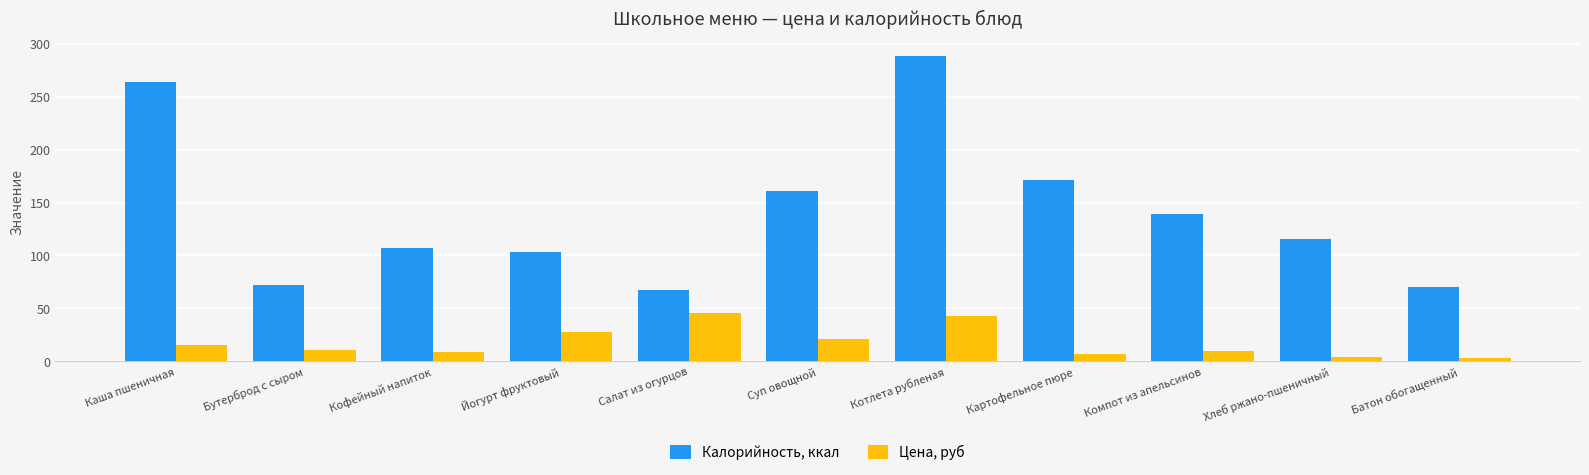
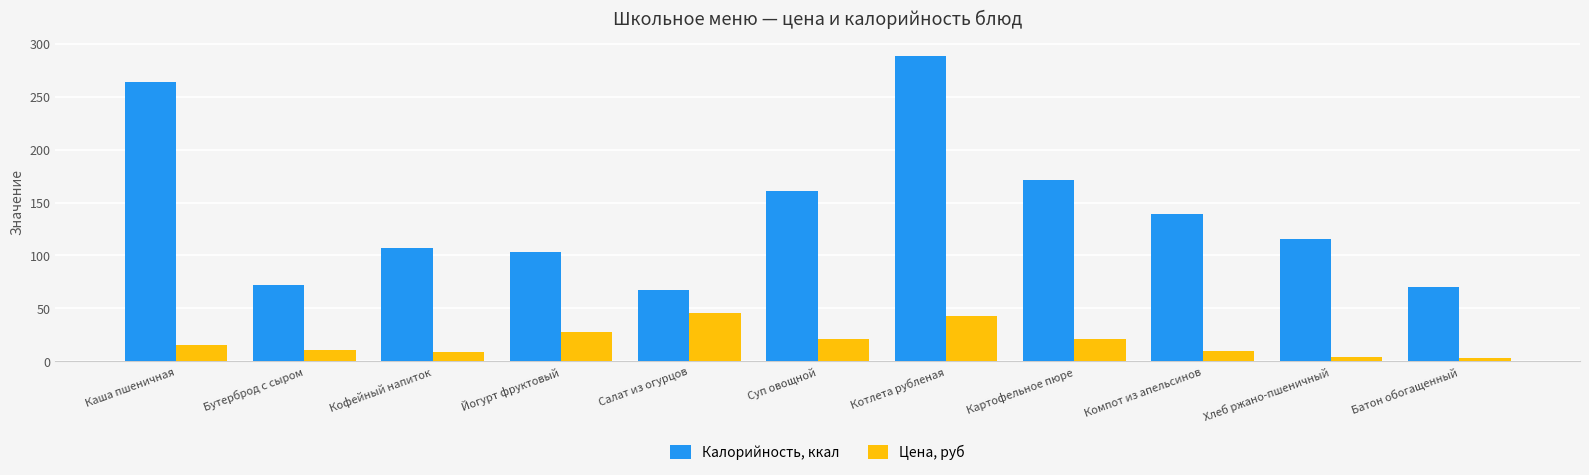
Цена, руб, Картофельное пюре: 7 -> 21
